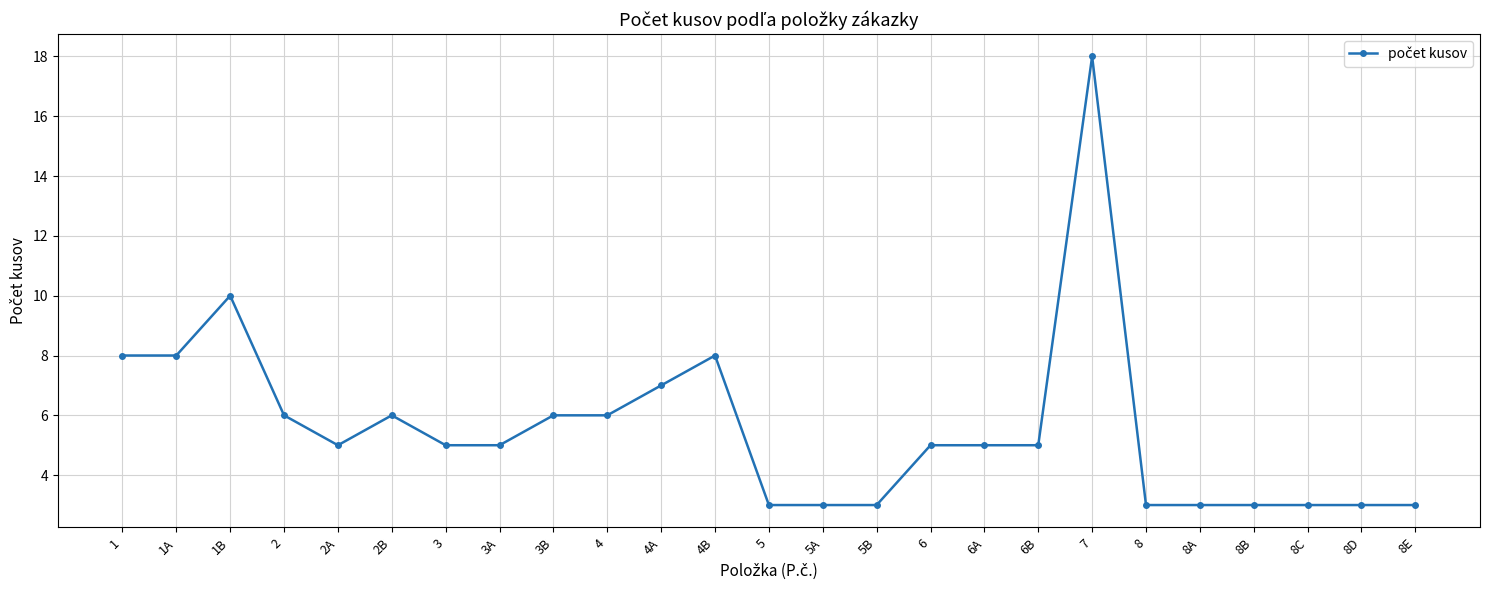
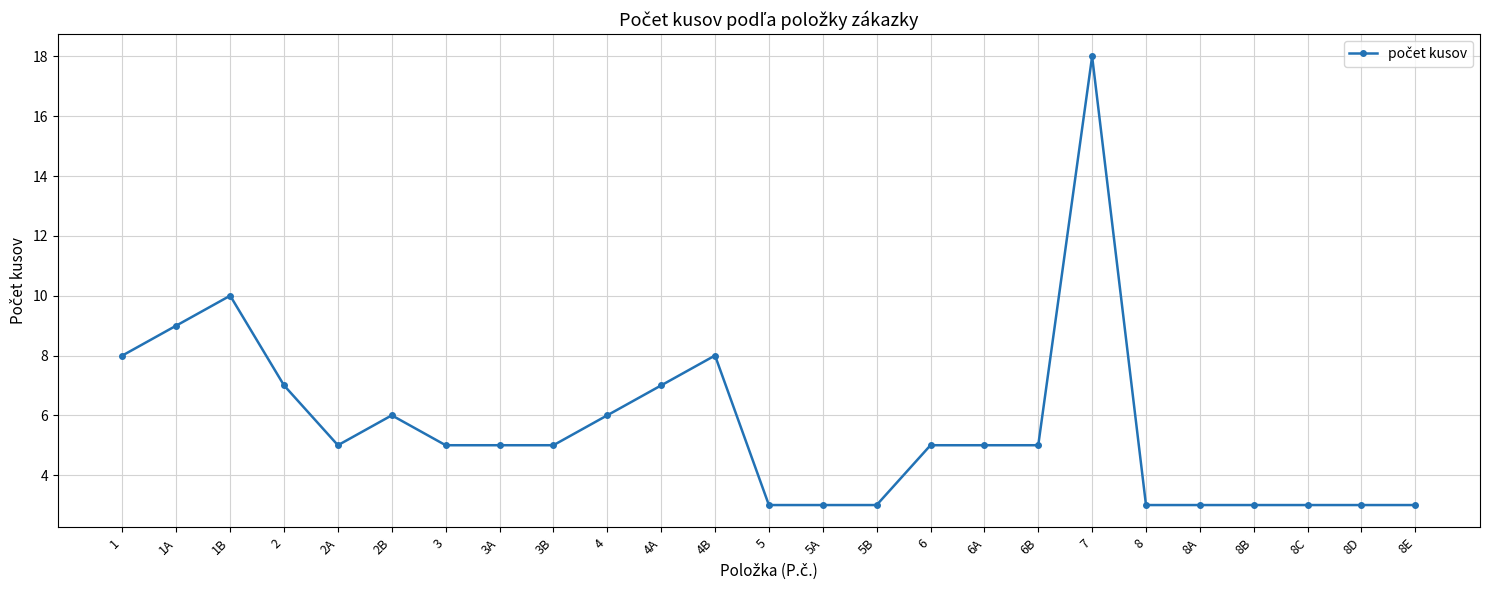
1A: 8 -> 9
2: 6 -> 7
3B: 6 -> 5
